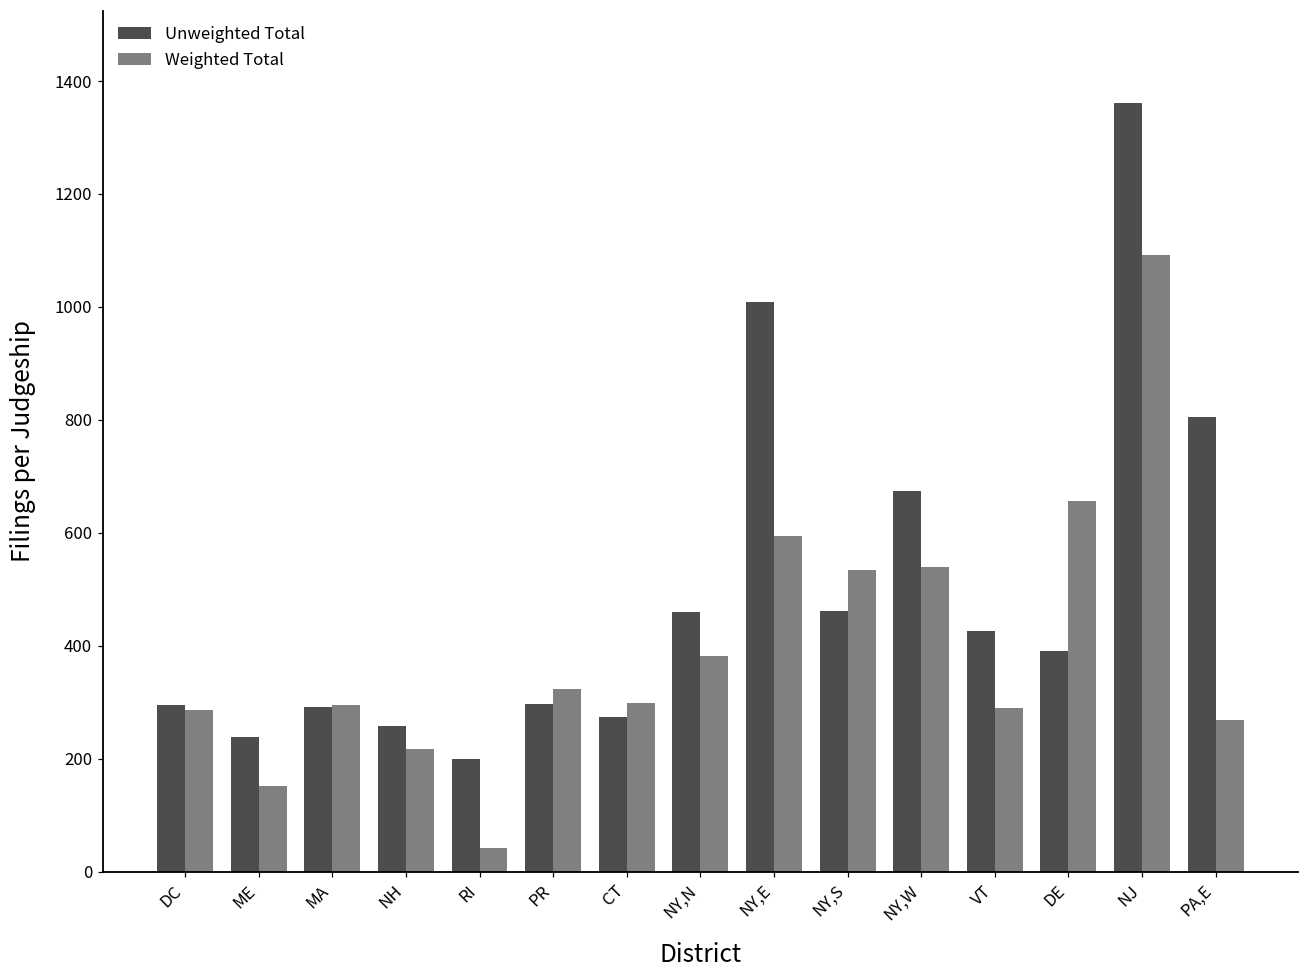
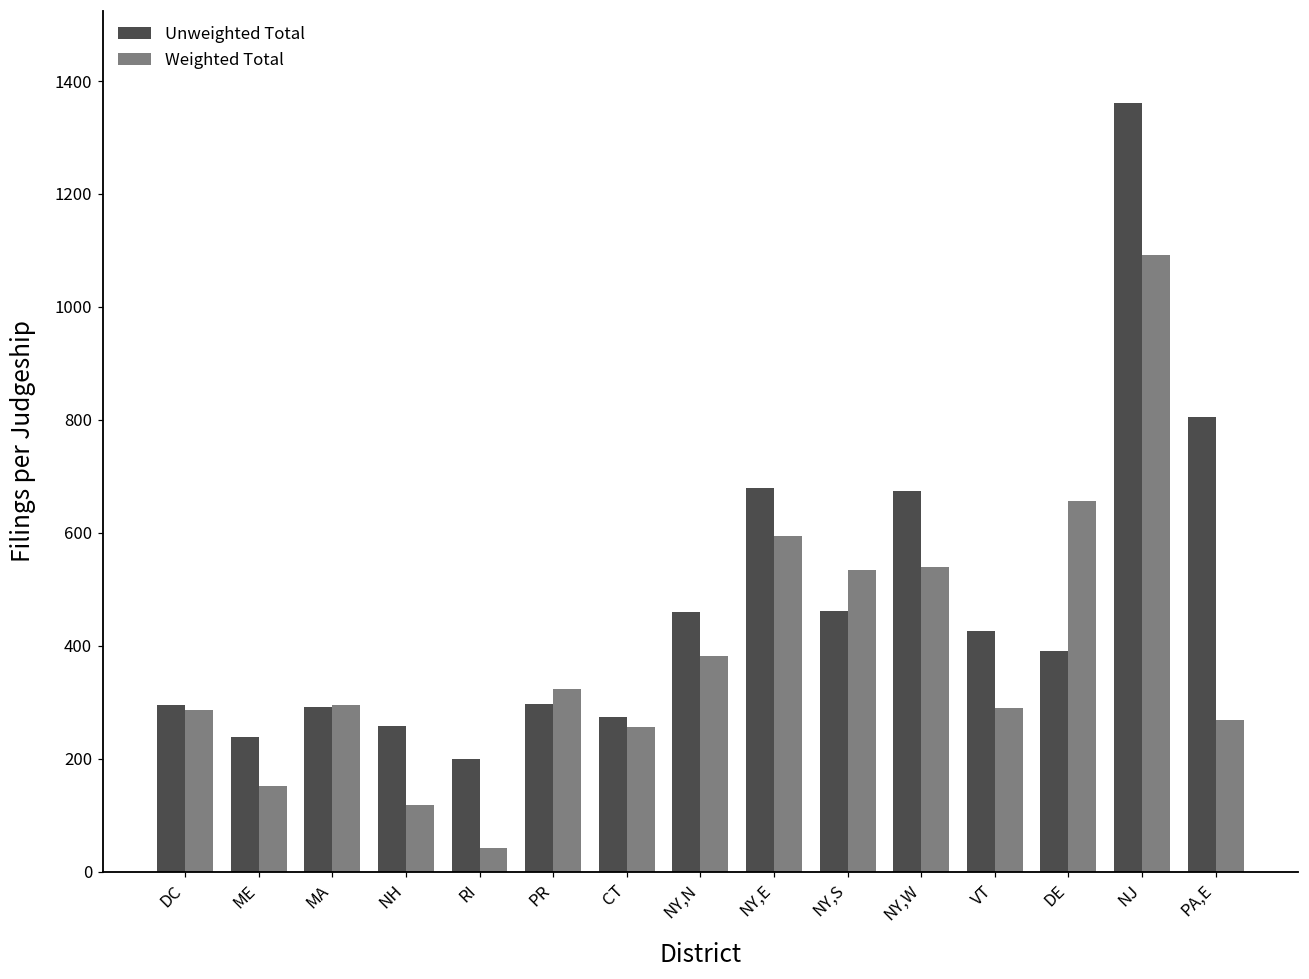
Weighted Total, NH: 220 -> 120
Weighted Total, CT: 300 -> 260
Unweighted Total, NY,E: 1010 -> 680
